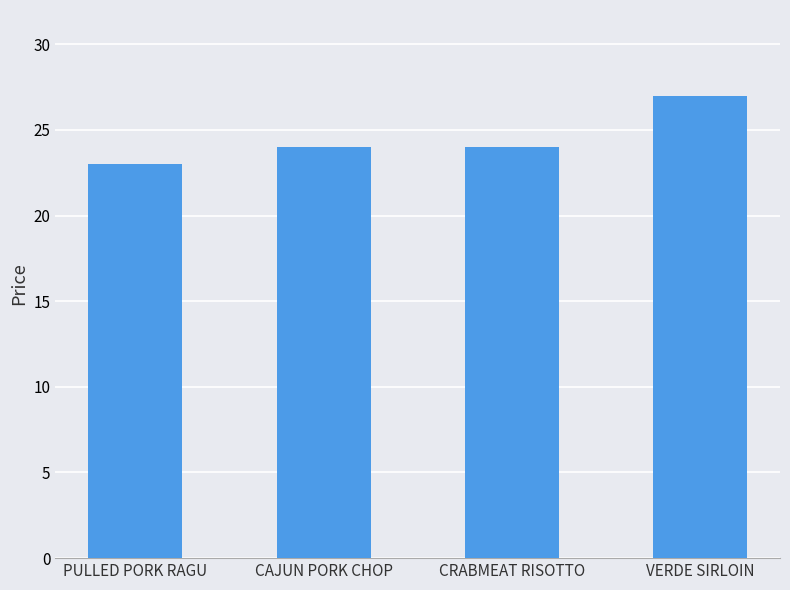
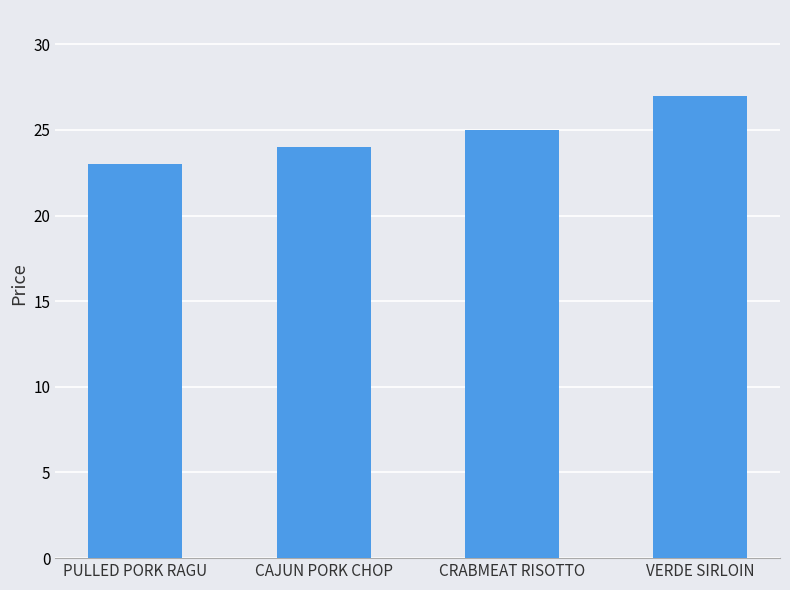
CRABMEAT RISOTTO: 24 -> 25
